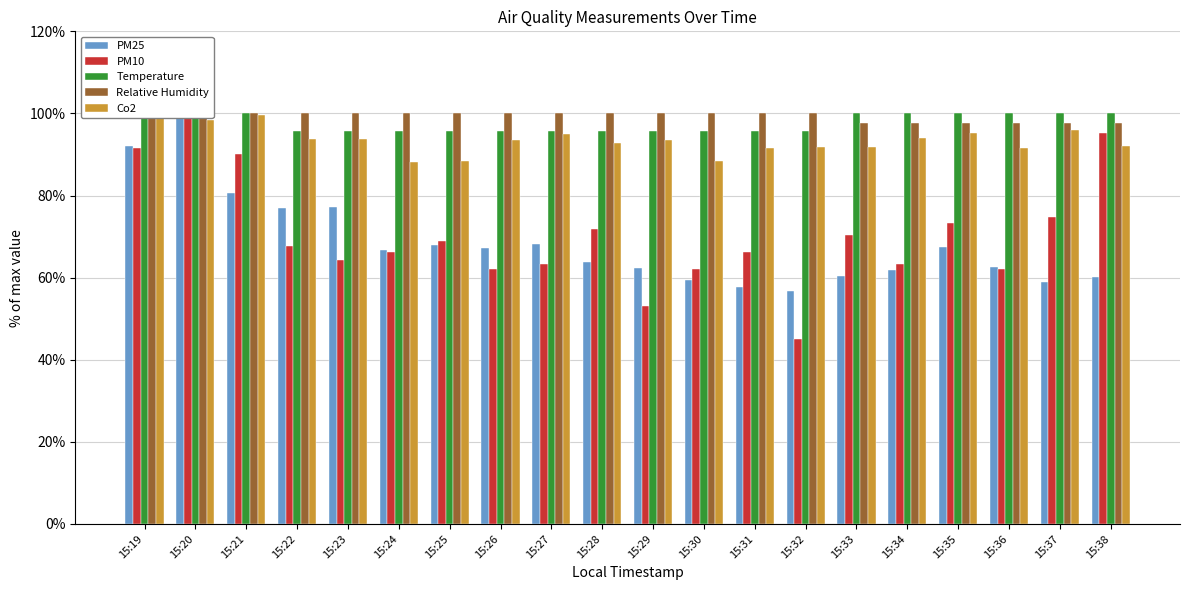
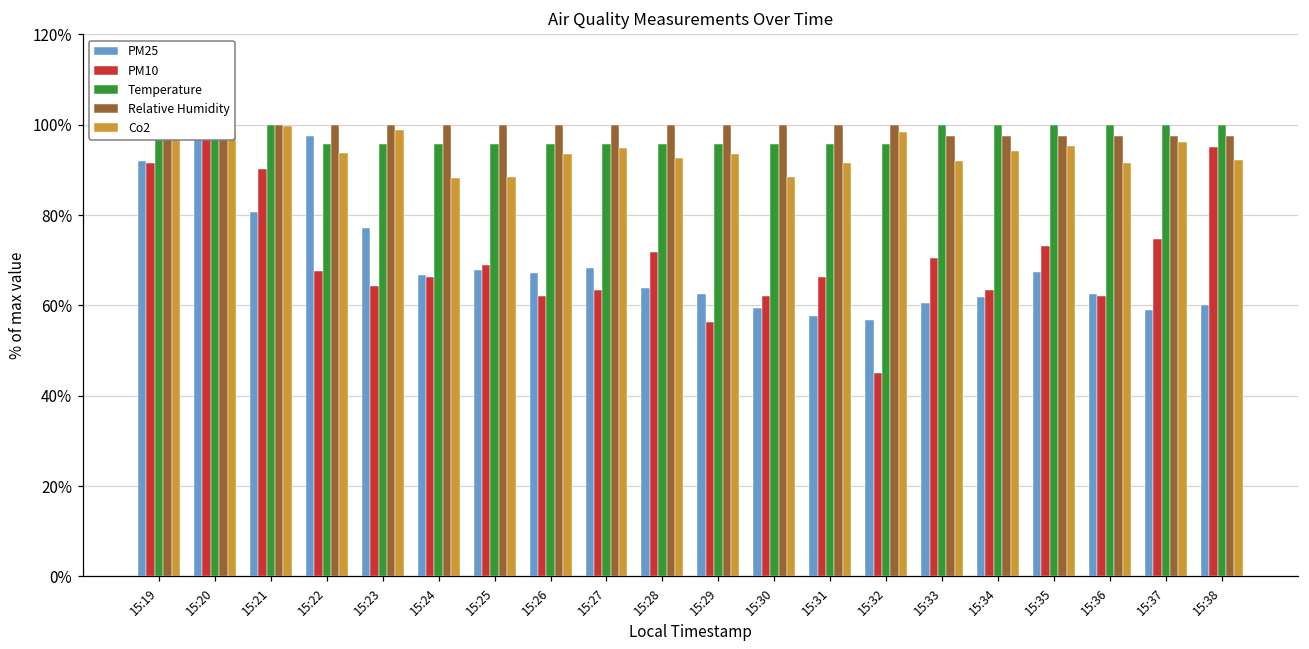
PM25, 15:22: 77% -> 97%
Co2, 15:23: 94% -> 99%
PM10, 15:29: 53% -> 56%
Co2, 15:32: 92% -> 98%
